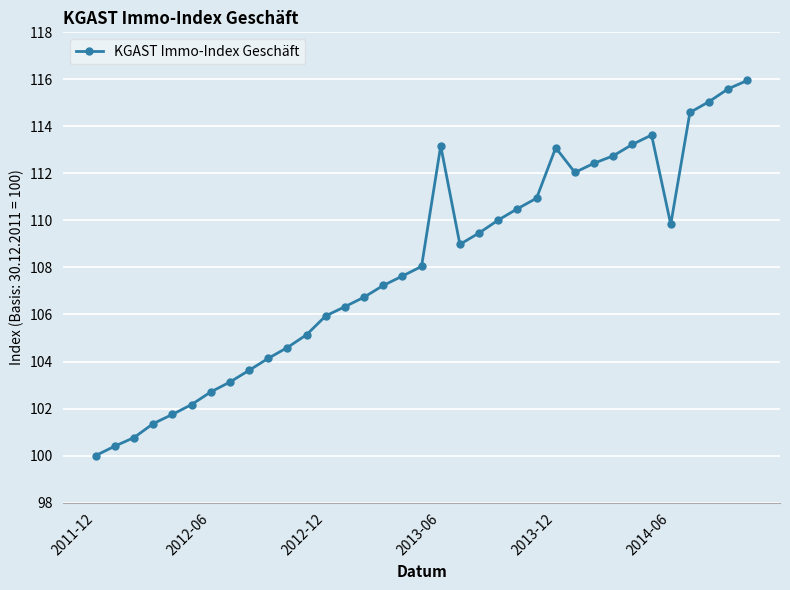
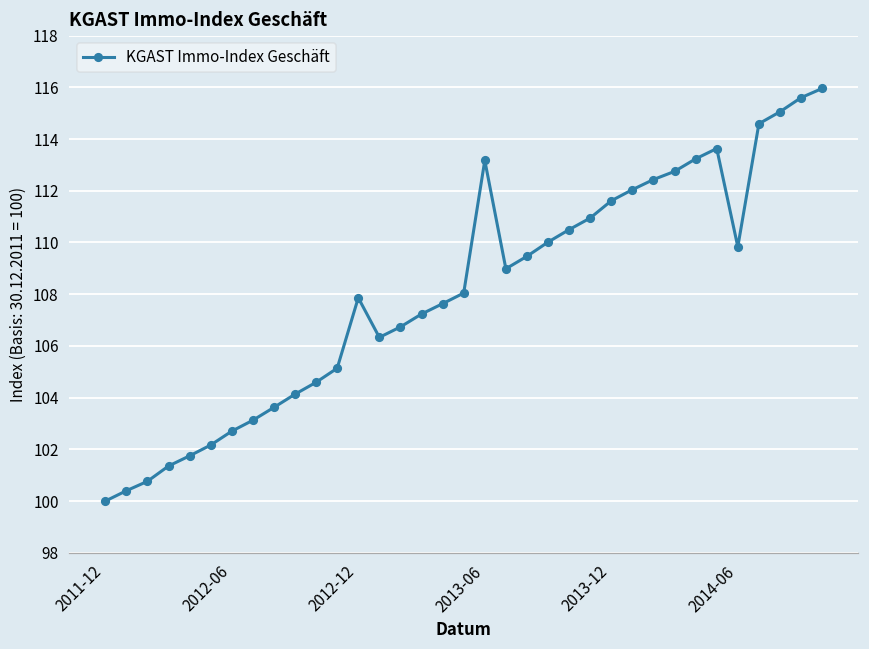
2012-12: 105.9 -> 107.9
2013-12: 113.1 -> 111.6
